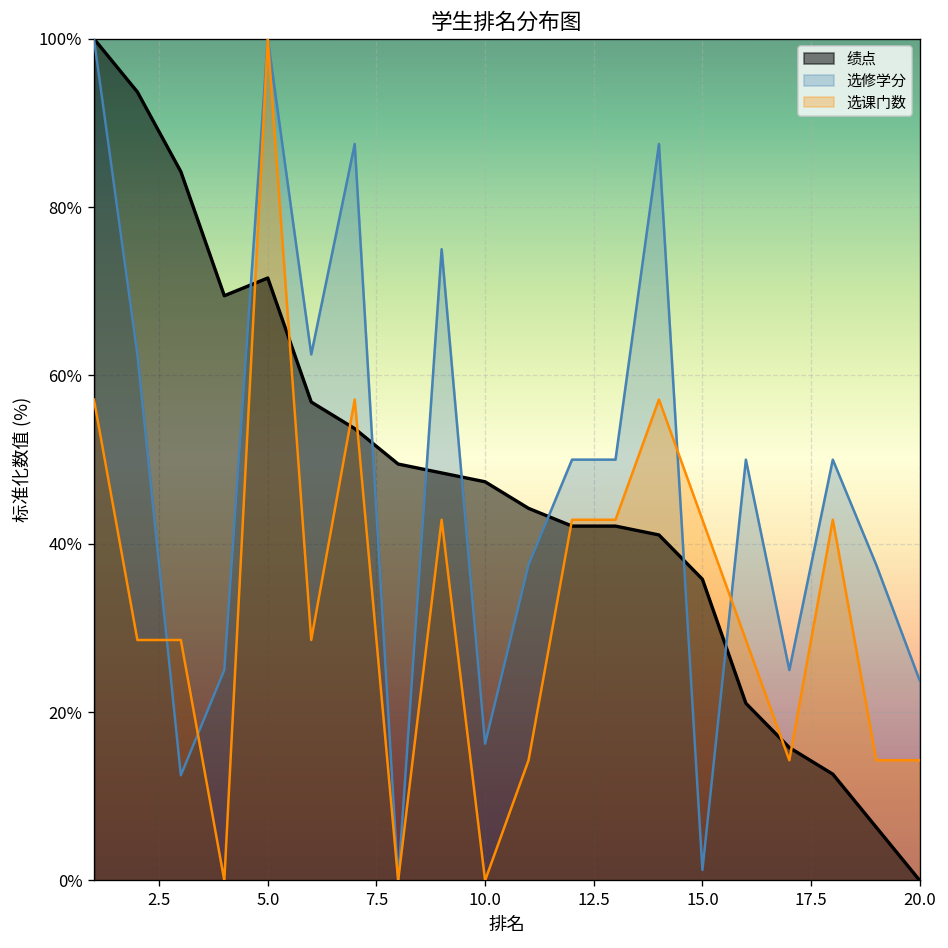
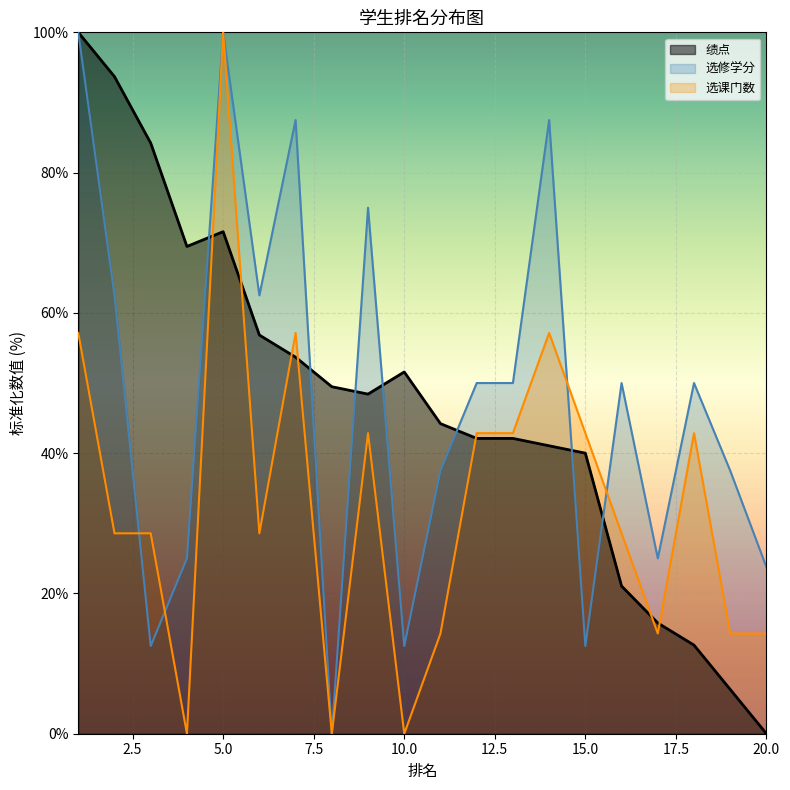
绩点, 10.0: 47% -> 52%
选修学分, 10.0: 16% -> 13%
绩点, 15.0: 36% -> 40%
选修学分, 15.0: 1% -> 13%
